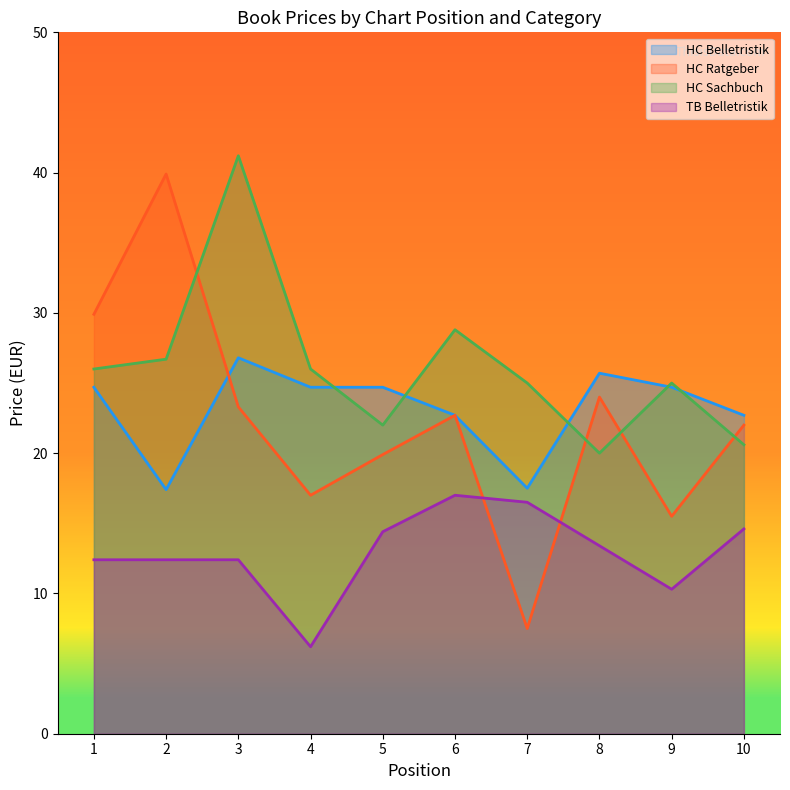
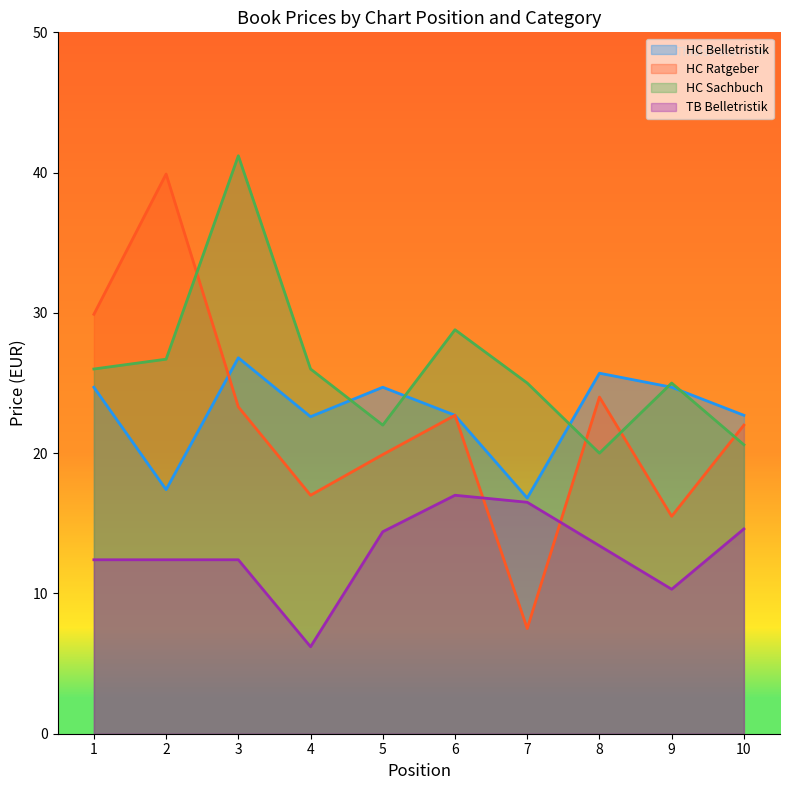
HC Belletristik, 4: 24.7 -> 22.6
HC Belletristik, 7: 17.5 -> 16.8
